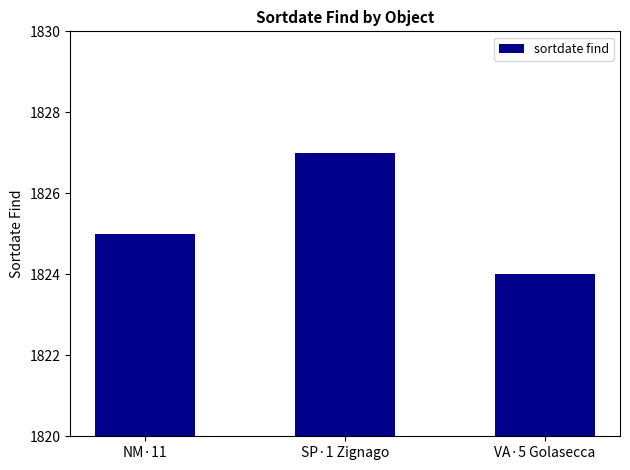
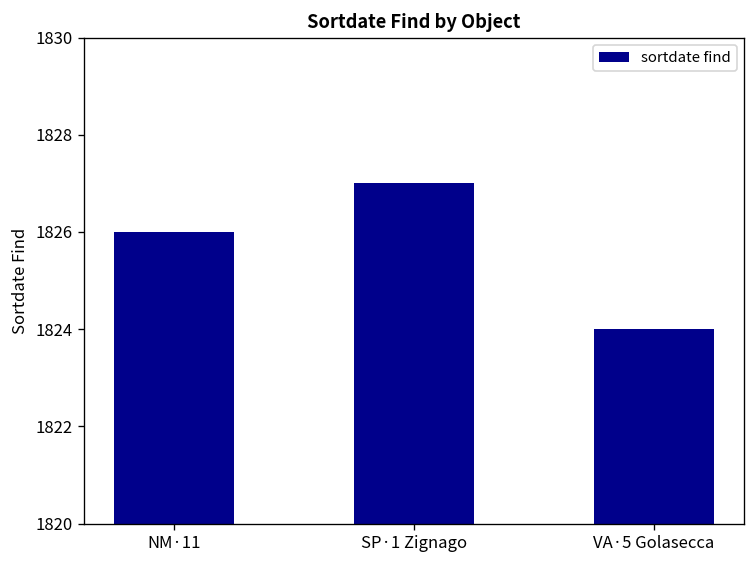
NM·11: 1825 -> 1826
